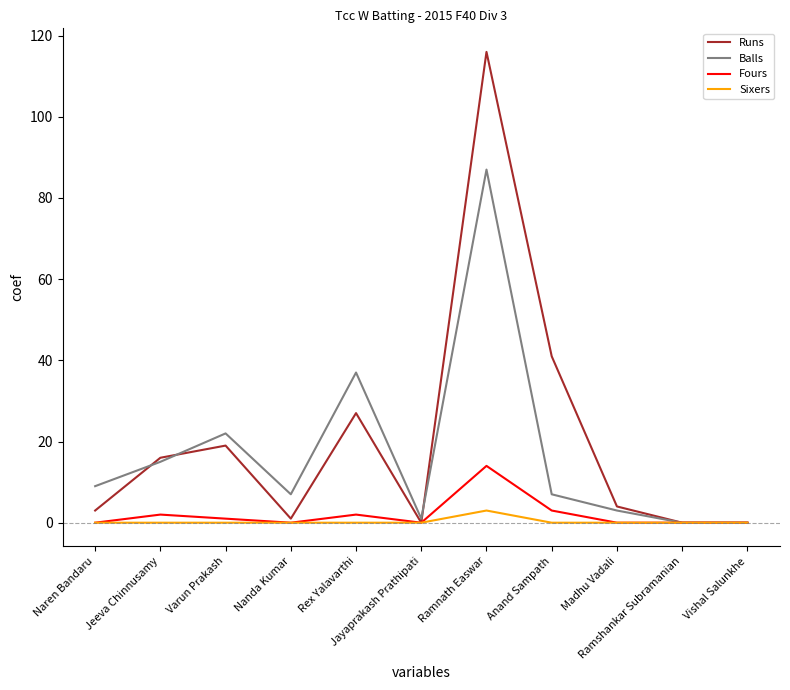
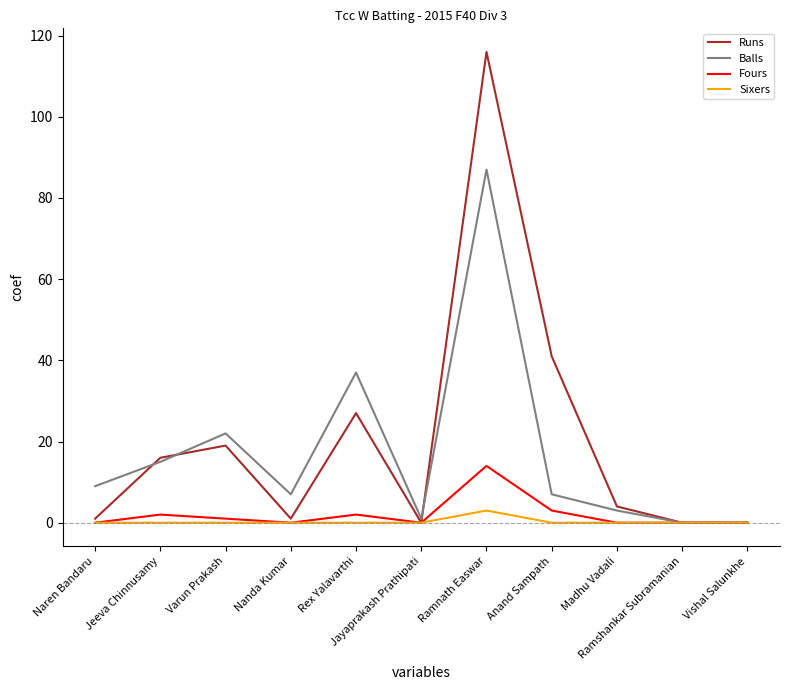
Runs, Naren Bandaru: 3 -> 1
